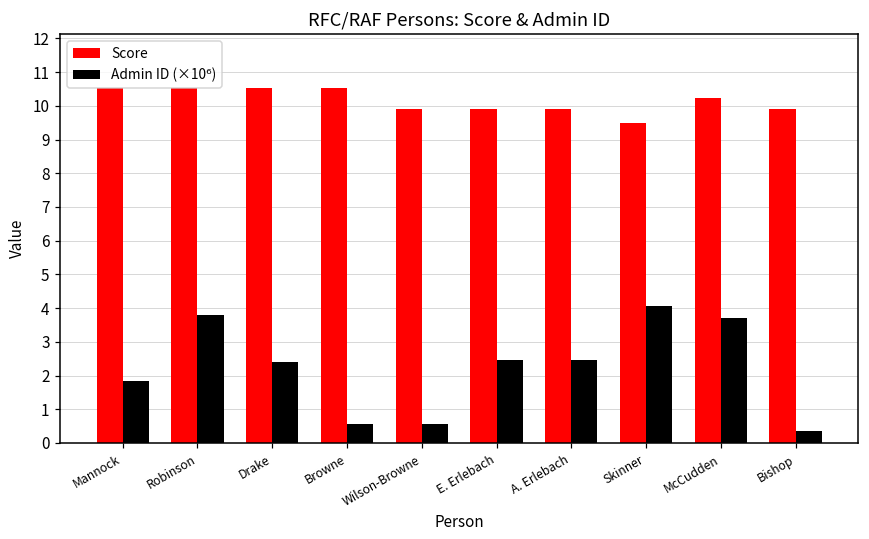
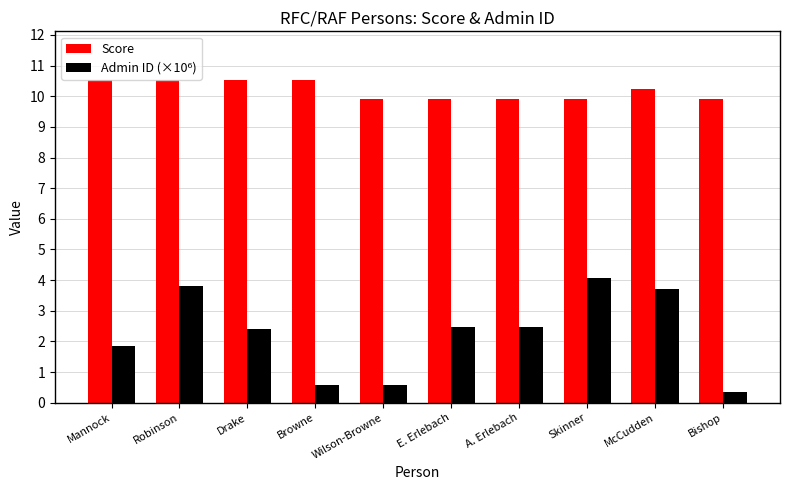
Score, Skinner: 9.5 -> 9.9
